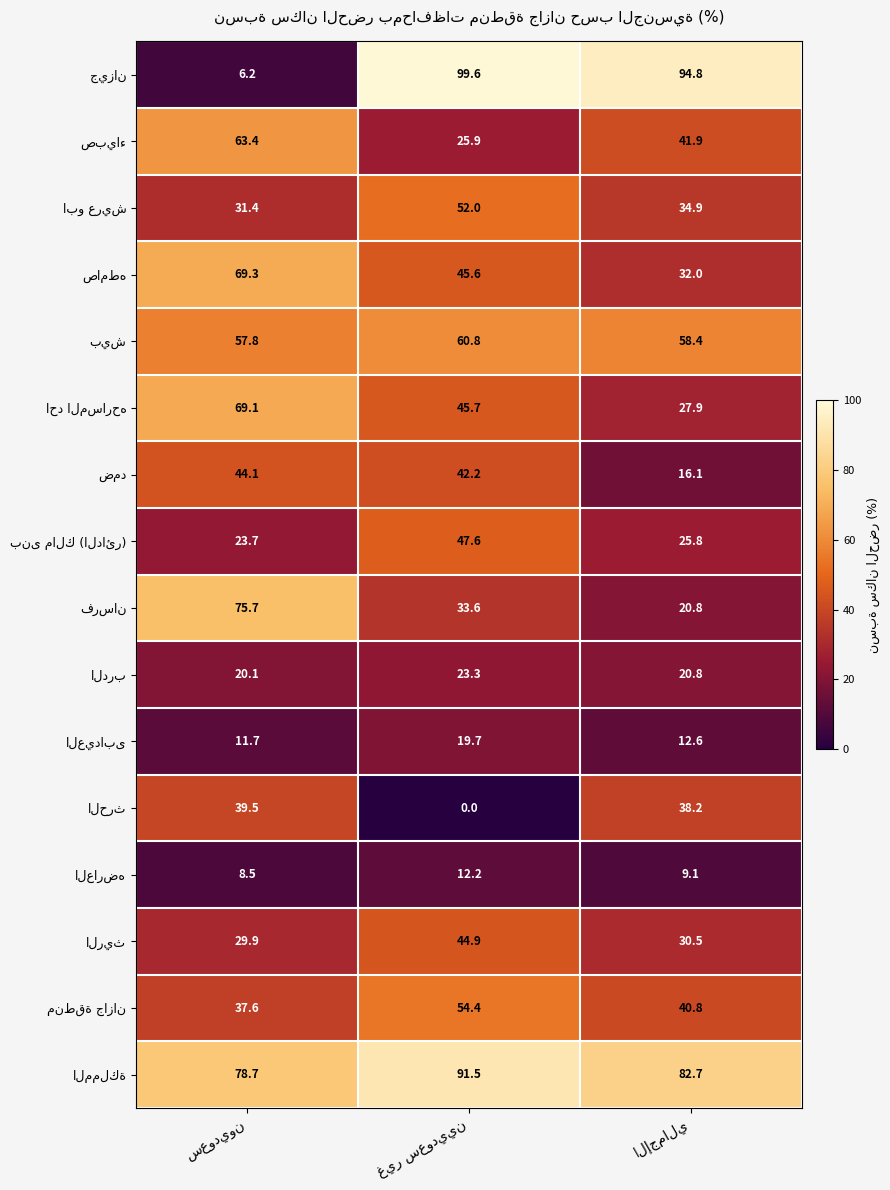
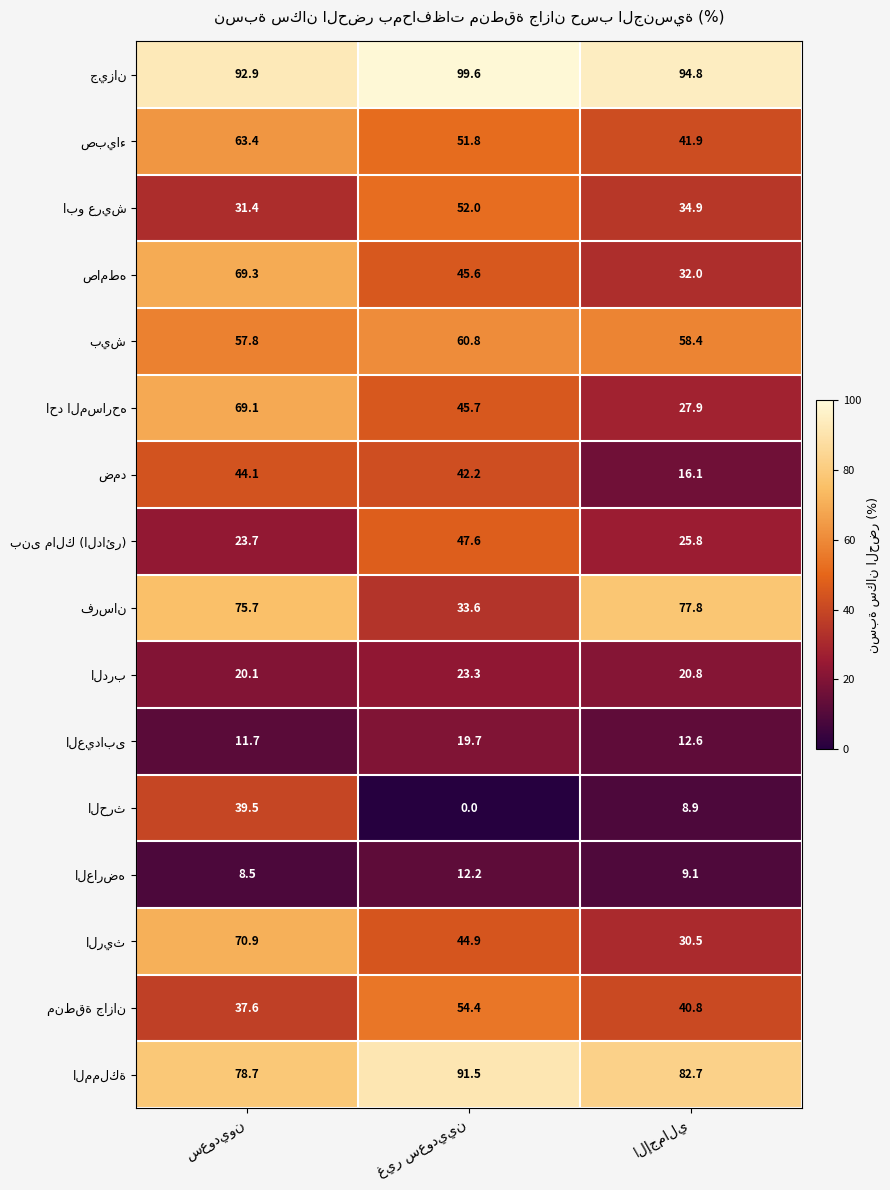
جيزان, سعوديون: 6.2 -> 92.9
صبياء, غير سعوديين: 25.9 -> 51.8
فرسان, الإجمالي: 20.8 -> 77.8
الحرث, الإجمالي: 38.2 -> 8.9
الريث, سعوديون: 29.9 -> 70.9
